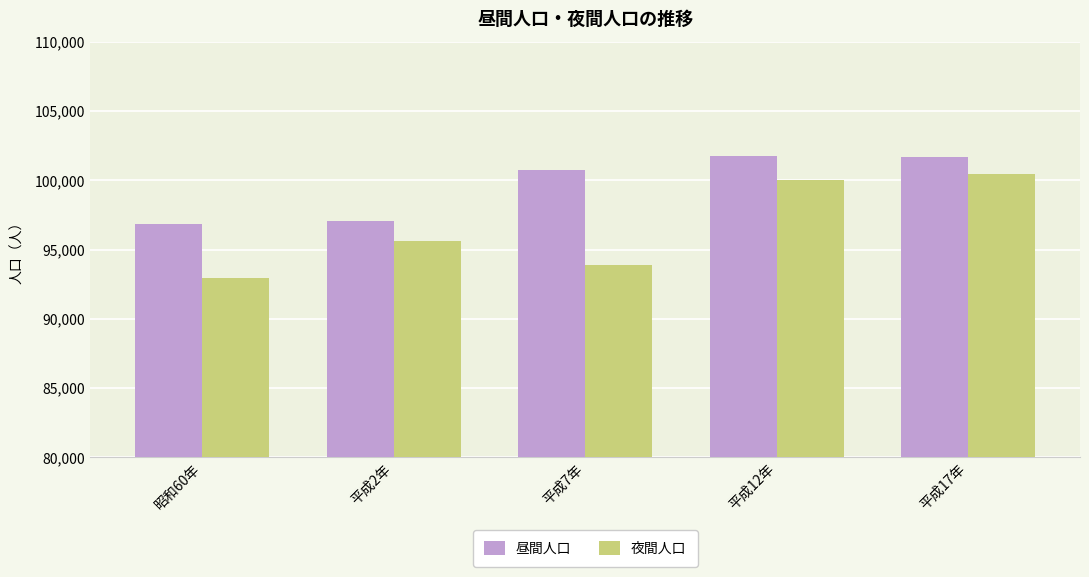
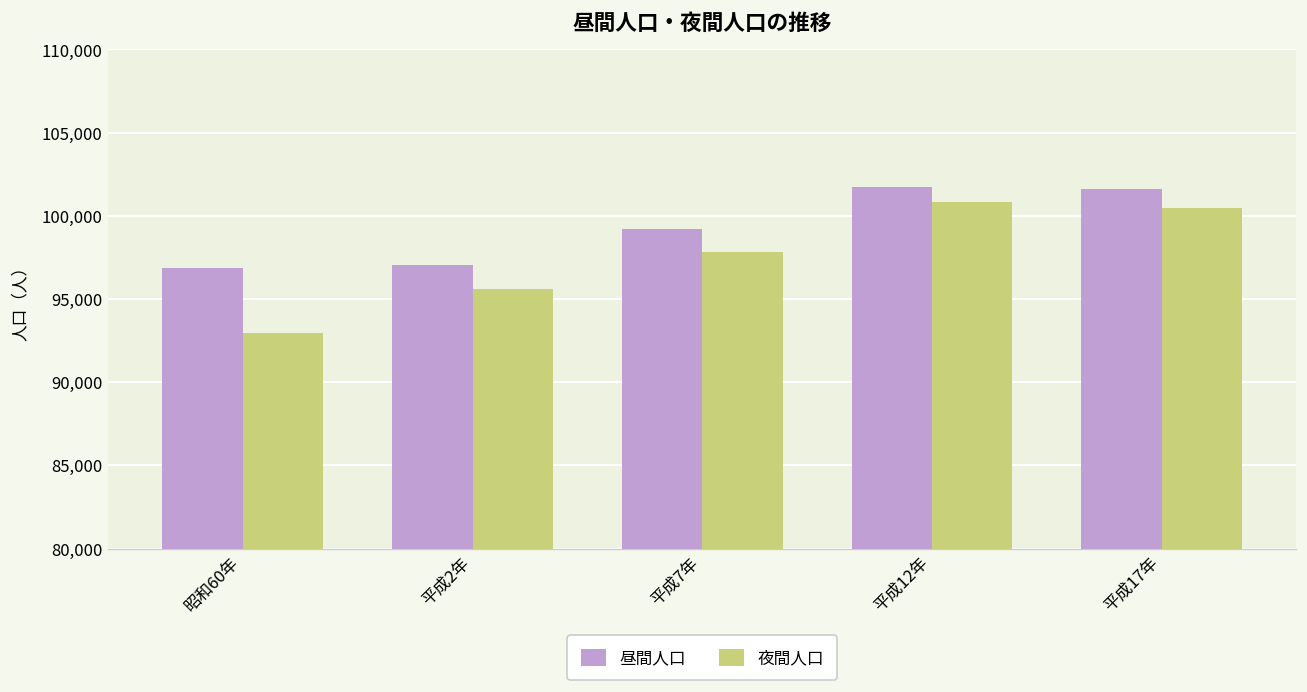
昼間人口, 平成7年: 100,800 -> 99,200
夜間人口, 平成7年: 93,900 -> 97,800
夜間人口, 平成12年: 100,000 -> 100,800
